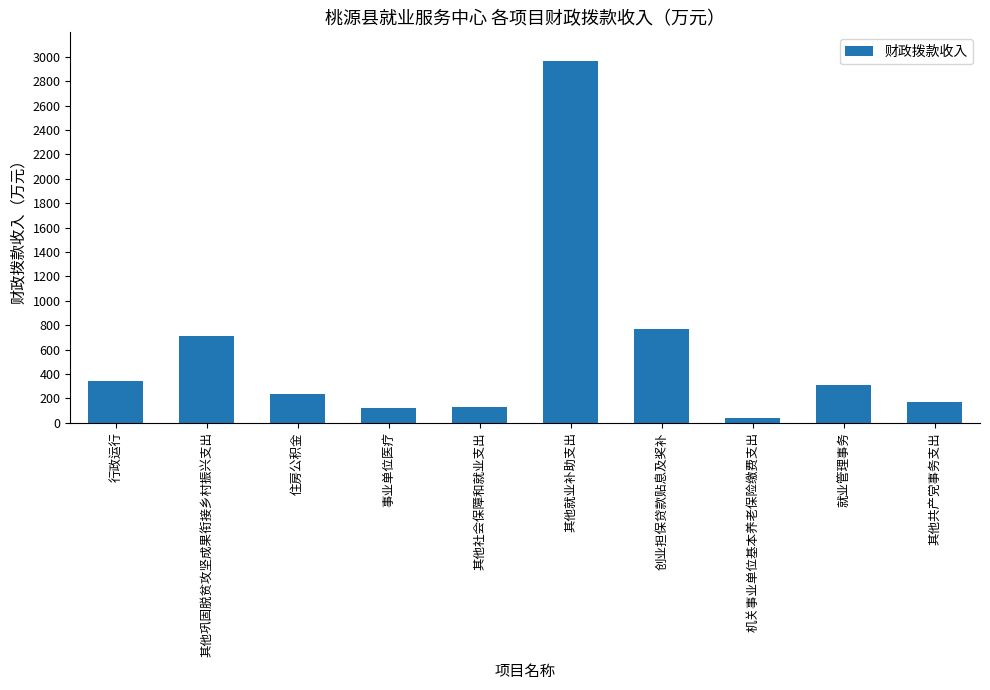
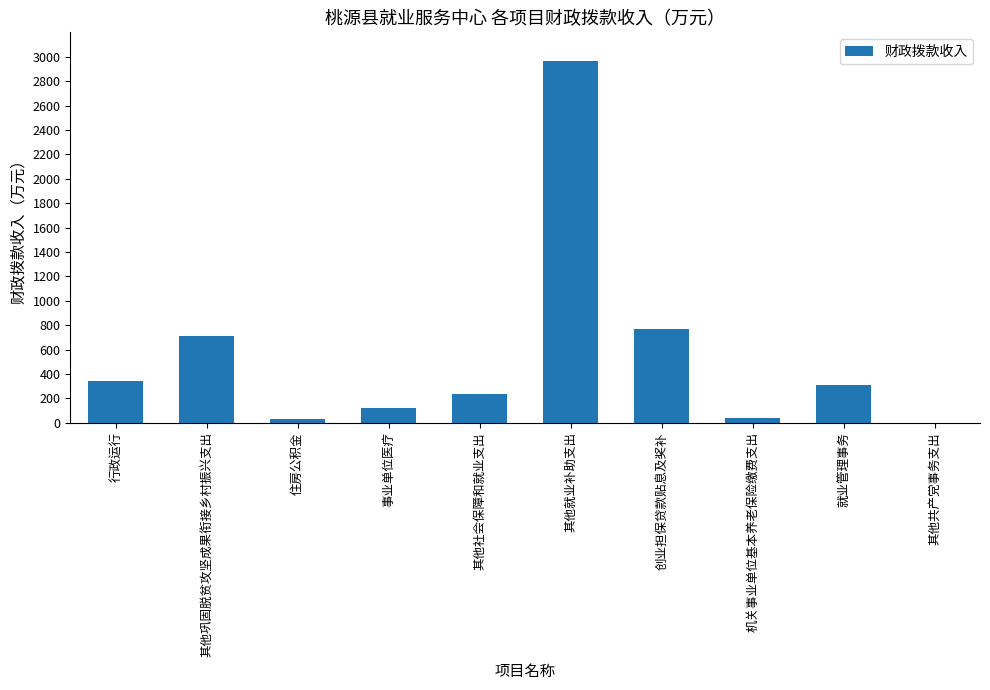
住房公积金: 240 -> 30
其他社会保障和就业支出: 130 -> 230
其他共产党事务支出: 170 -> 0
